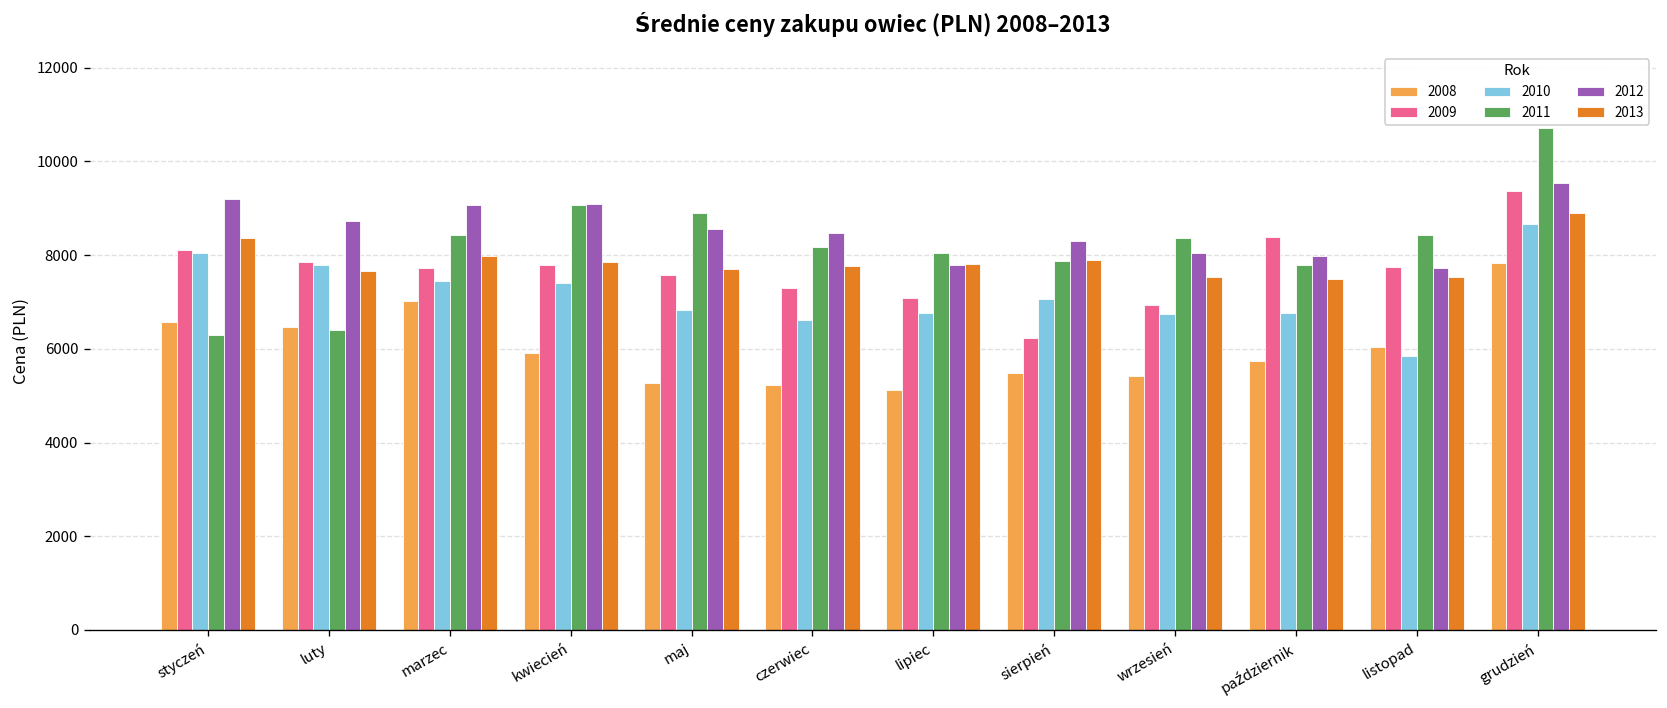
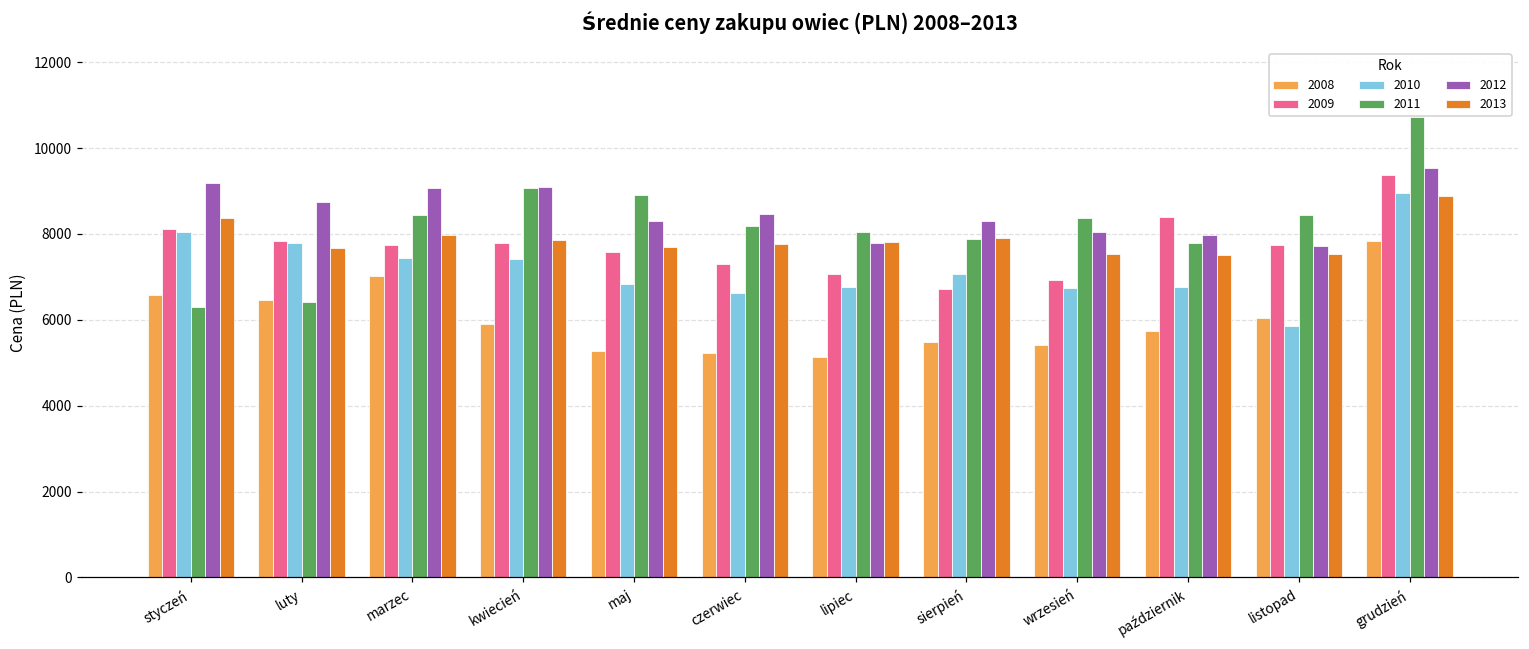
2012, maj: 8600 -> 8300
2009, sierpień: 6200 -> 6700
2010, grudzień: 8700 -> 8900
